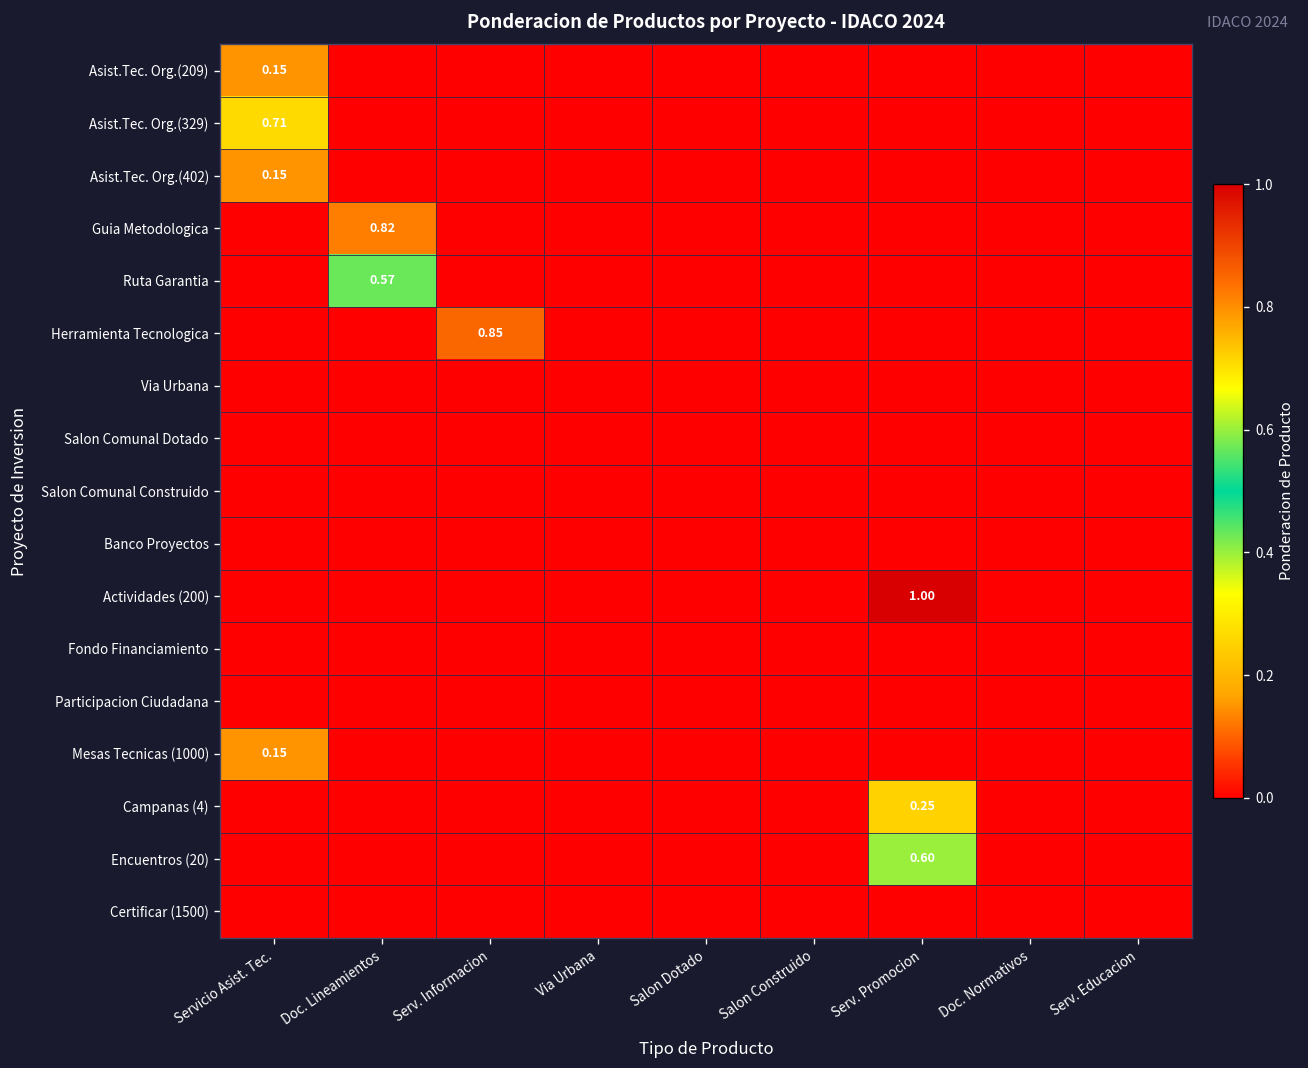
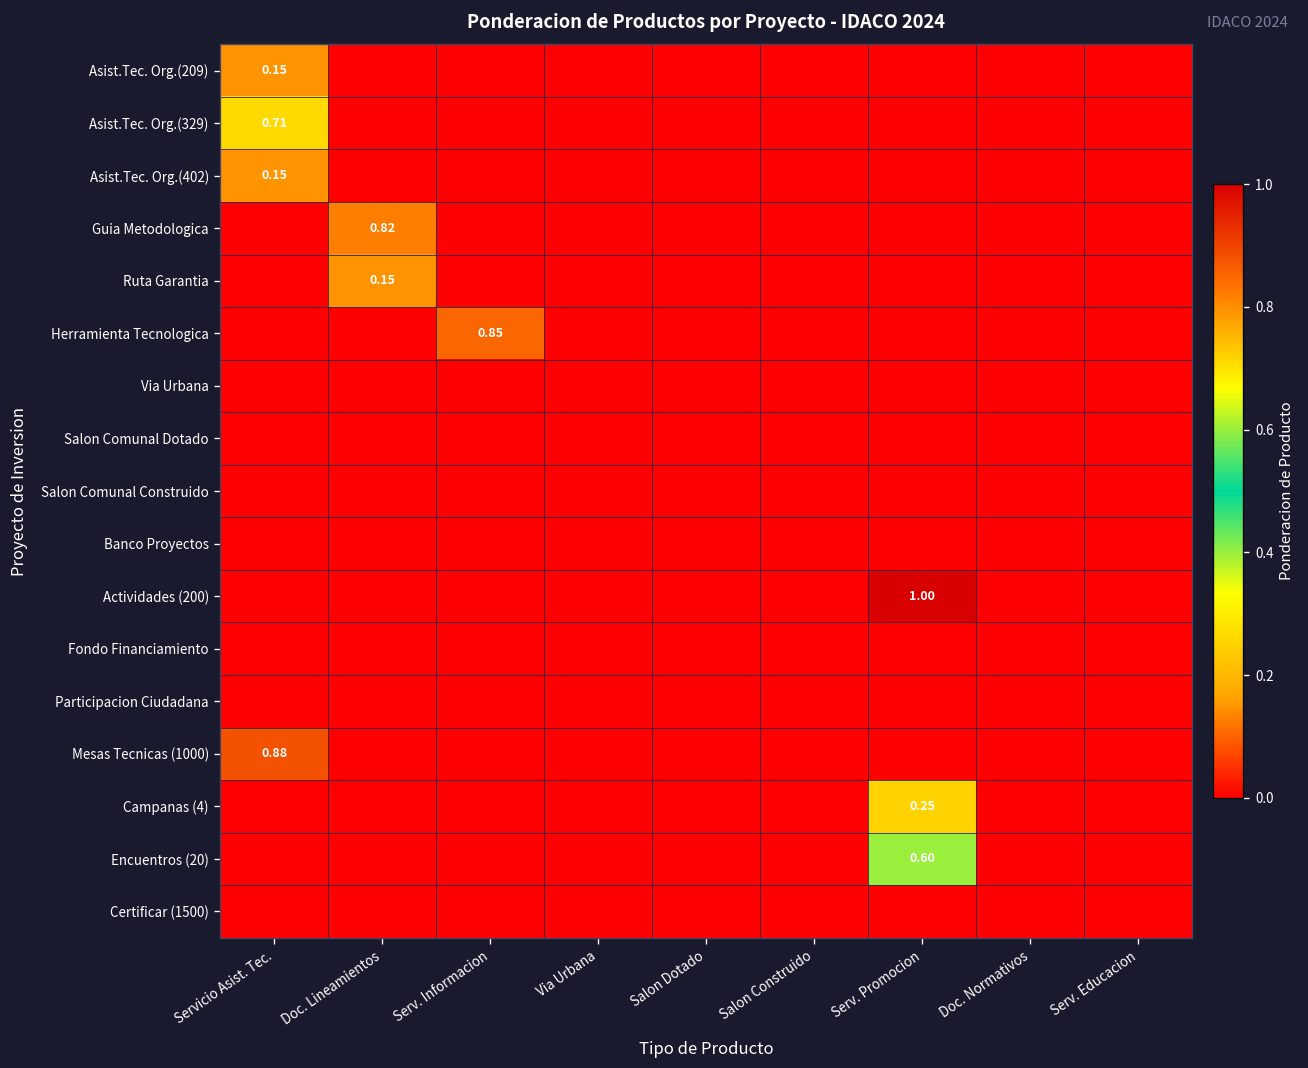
Ruta Garantia, Doc. Lineamientos: 0.57 -> 0.15
Mesas Tecnicas (1000), Servicio Asist. Tec.: 0.15 -> 0.88
